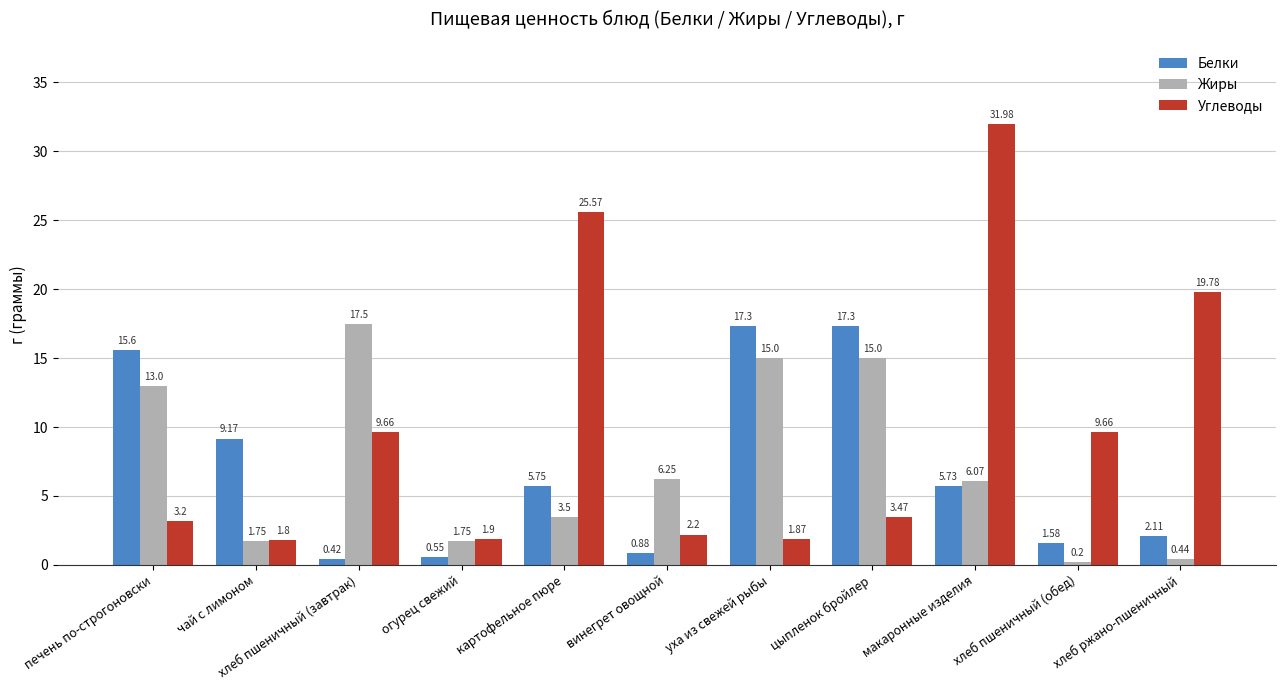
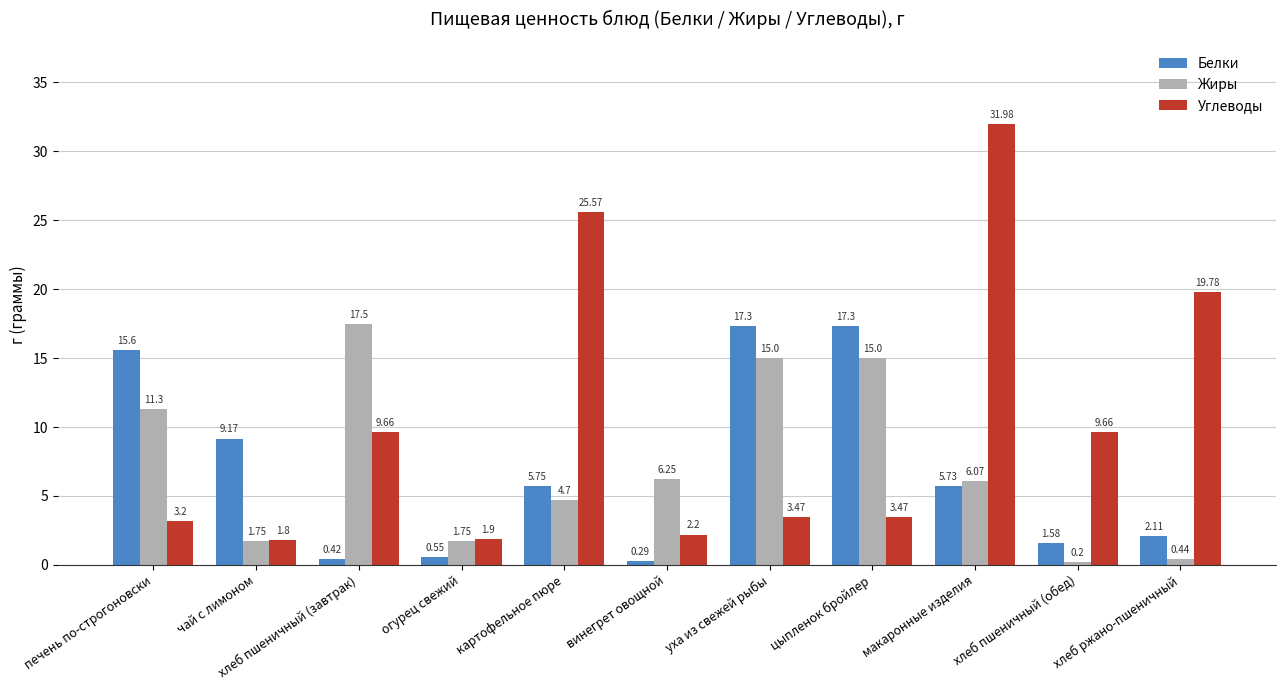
Жиры, печень по-строгоновски: 13.0 -> 11.3
Жиры, картофельное пюре: 3.5 -> 4.7
Белки, винегрет овощной: 0.88 -> 0.29
Углеводы, уха из свежей рыбы: 1.87 -> 3.47
